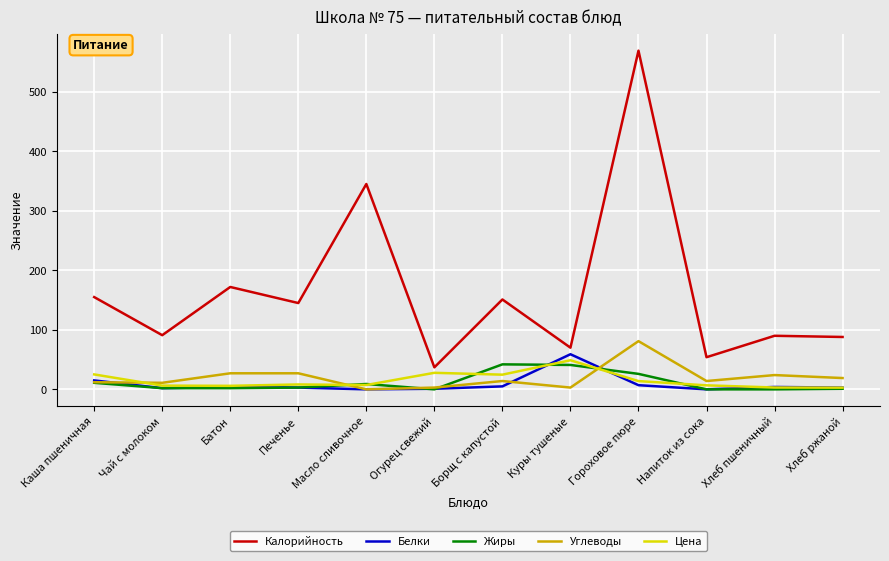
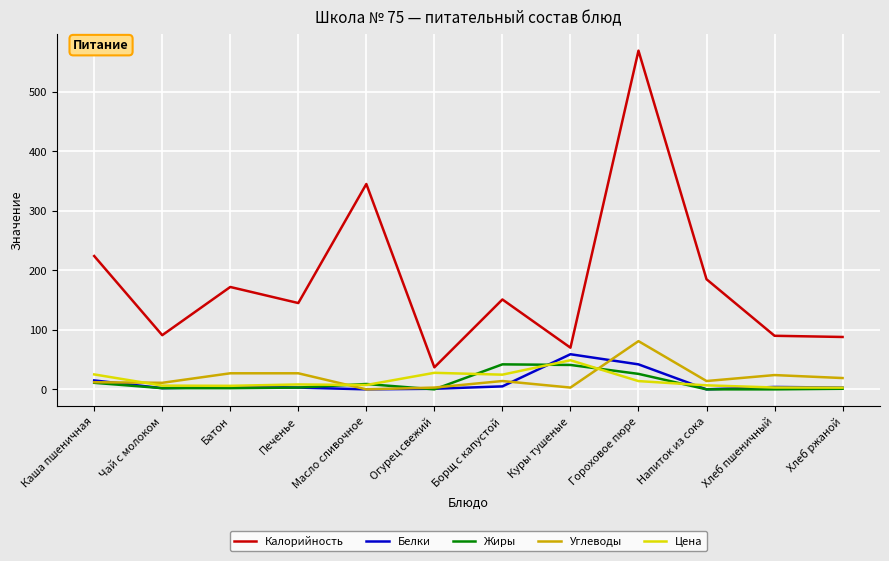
Калорийность, Каша пшеничная: 160 -> 220
Белки, Гороховое пюре: 10 -> 40
Калорийность, Напиток из сока: 50 -> 190
